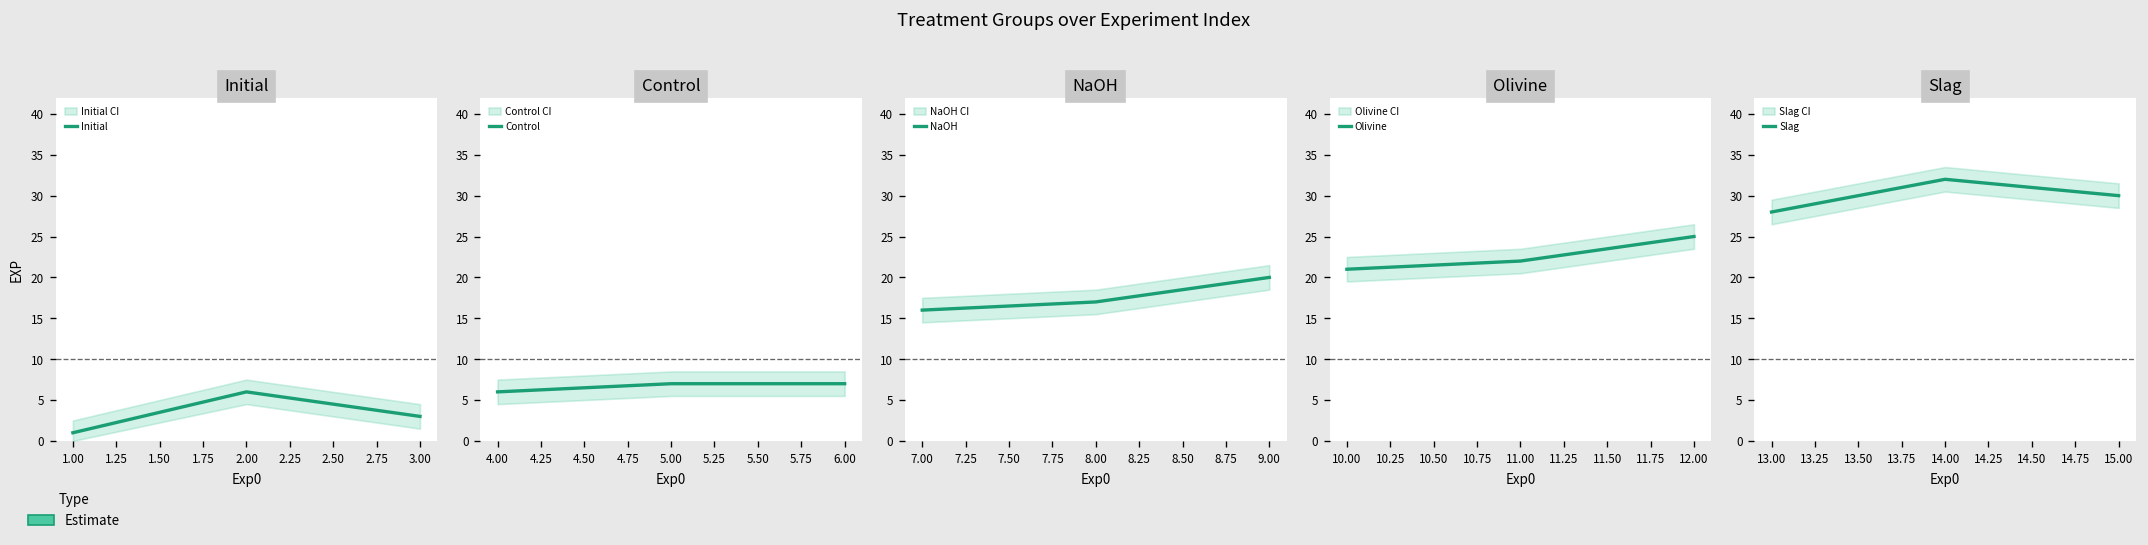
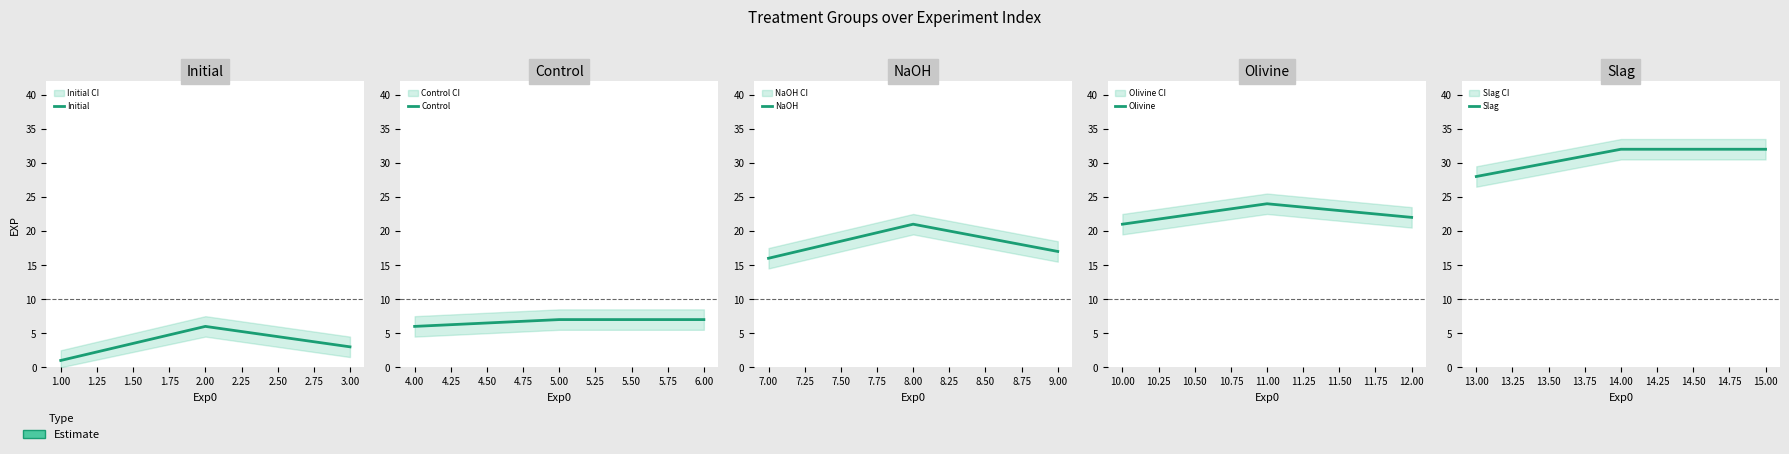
NaOH, NaOH, 8.00: 17 -> 21
NaOH, NaOH, 9.00: 20 -> 17
Olivine, Olivine, 11.00: 22 -> 24
Olivine, Olivine, 12.00: 25 -> 22
Slag, Slag, 15.00: 30 -> 32
